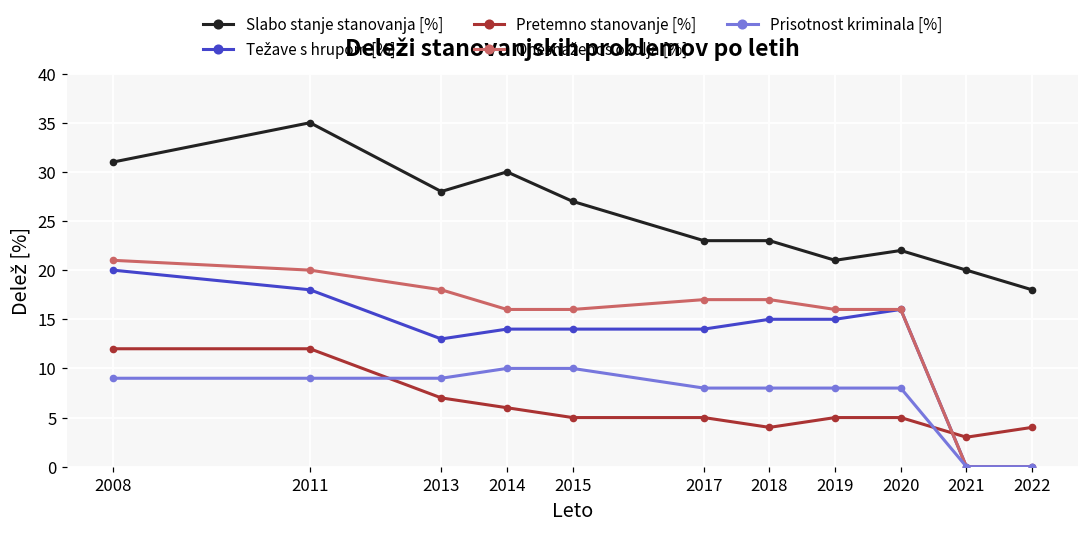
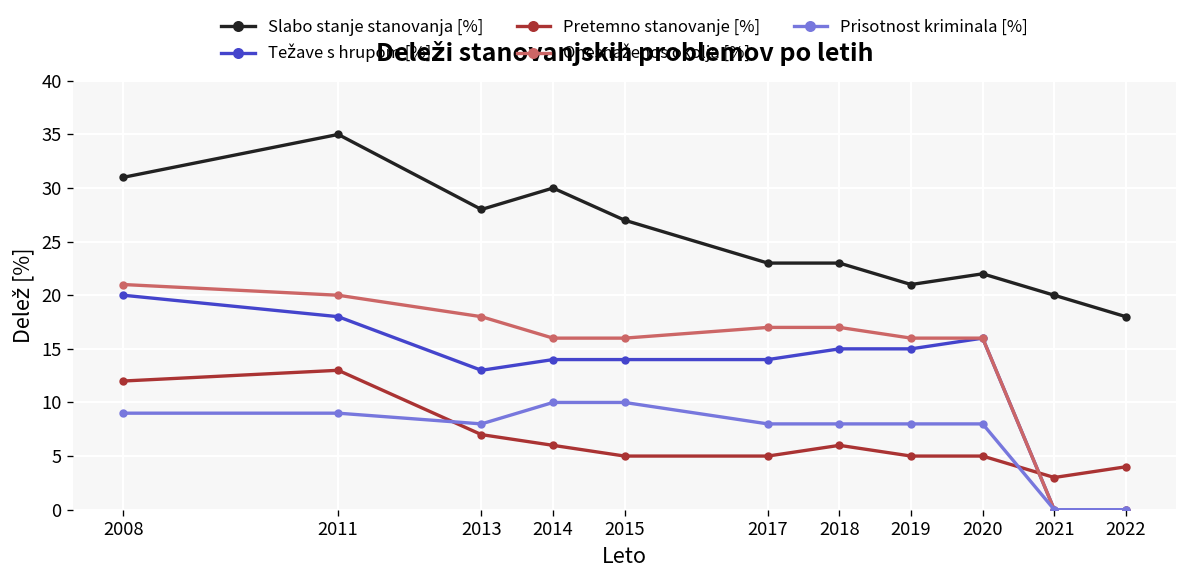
Pretemno stanovanje [%], 2011: 12 -> 13
Prisotnost kriminala [%], 2013: 9 -> 8
Pretemno stanovanje [%], 2018: 4 -> 6
